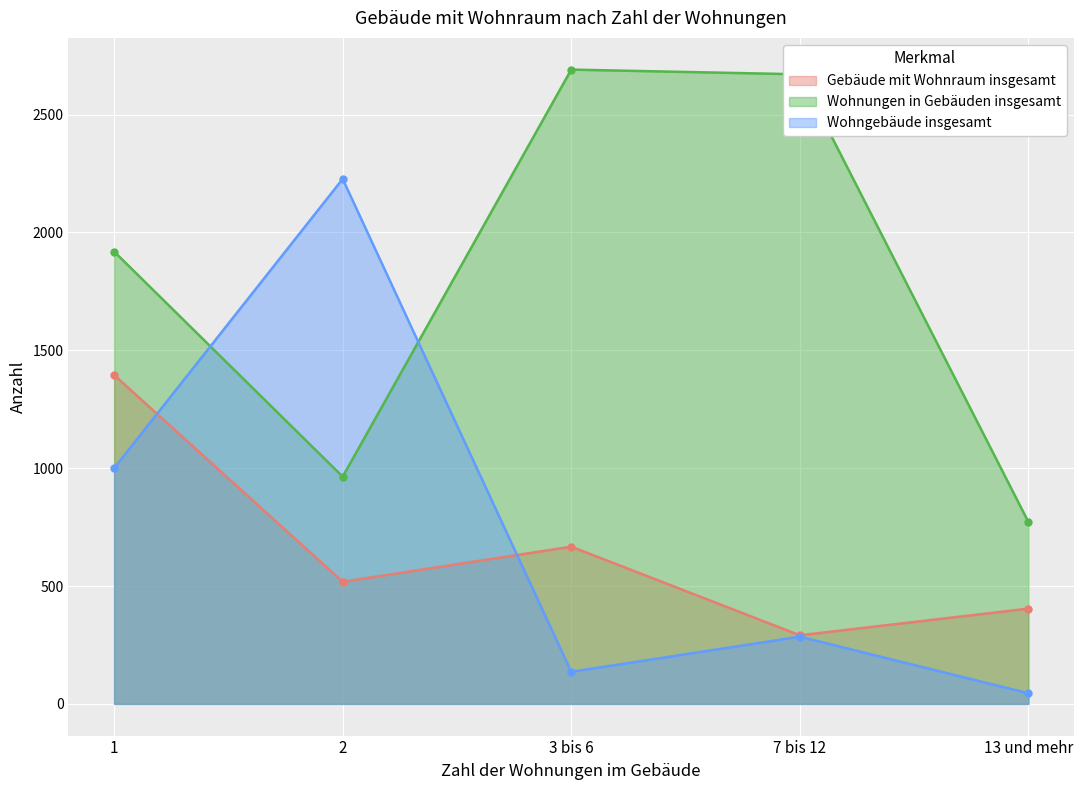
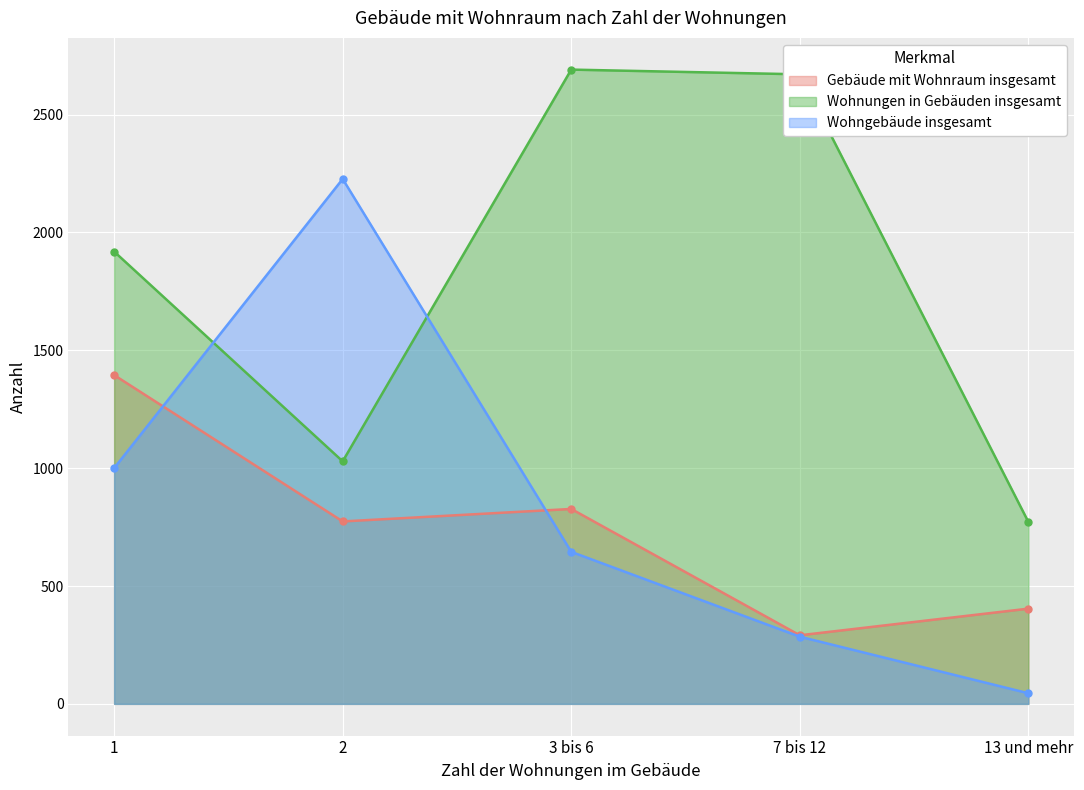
Gebäude mit Wohnraum insgesamt, 2: 520 -> 770
Wohnungen in Gebäuden insgesamt, 2: 960 -> 1030
Gebäude mit Wohnraum insgesamt, 3 bis 6: 670 -> 830
Wohngebäude insgesamt, 3 bis 6: 140 -> 650
